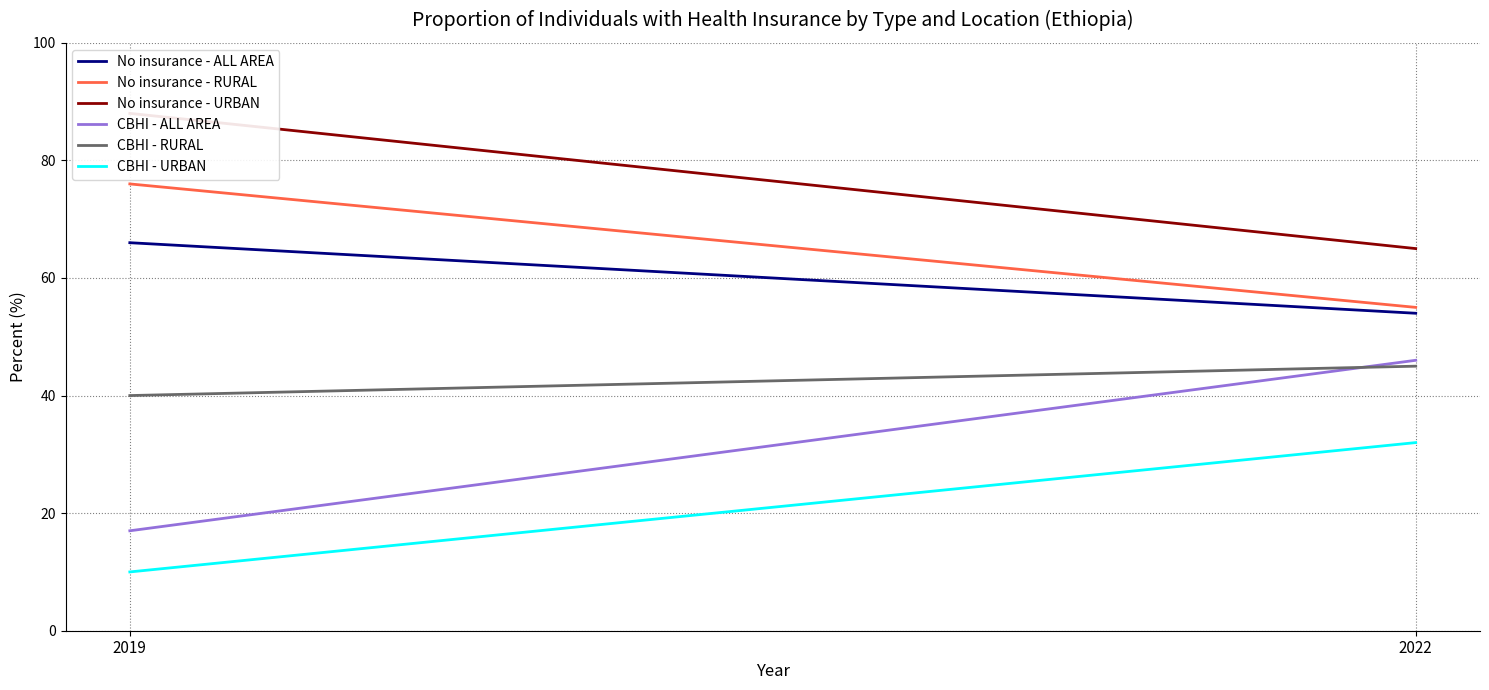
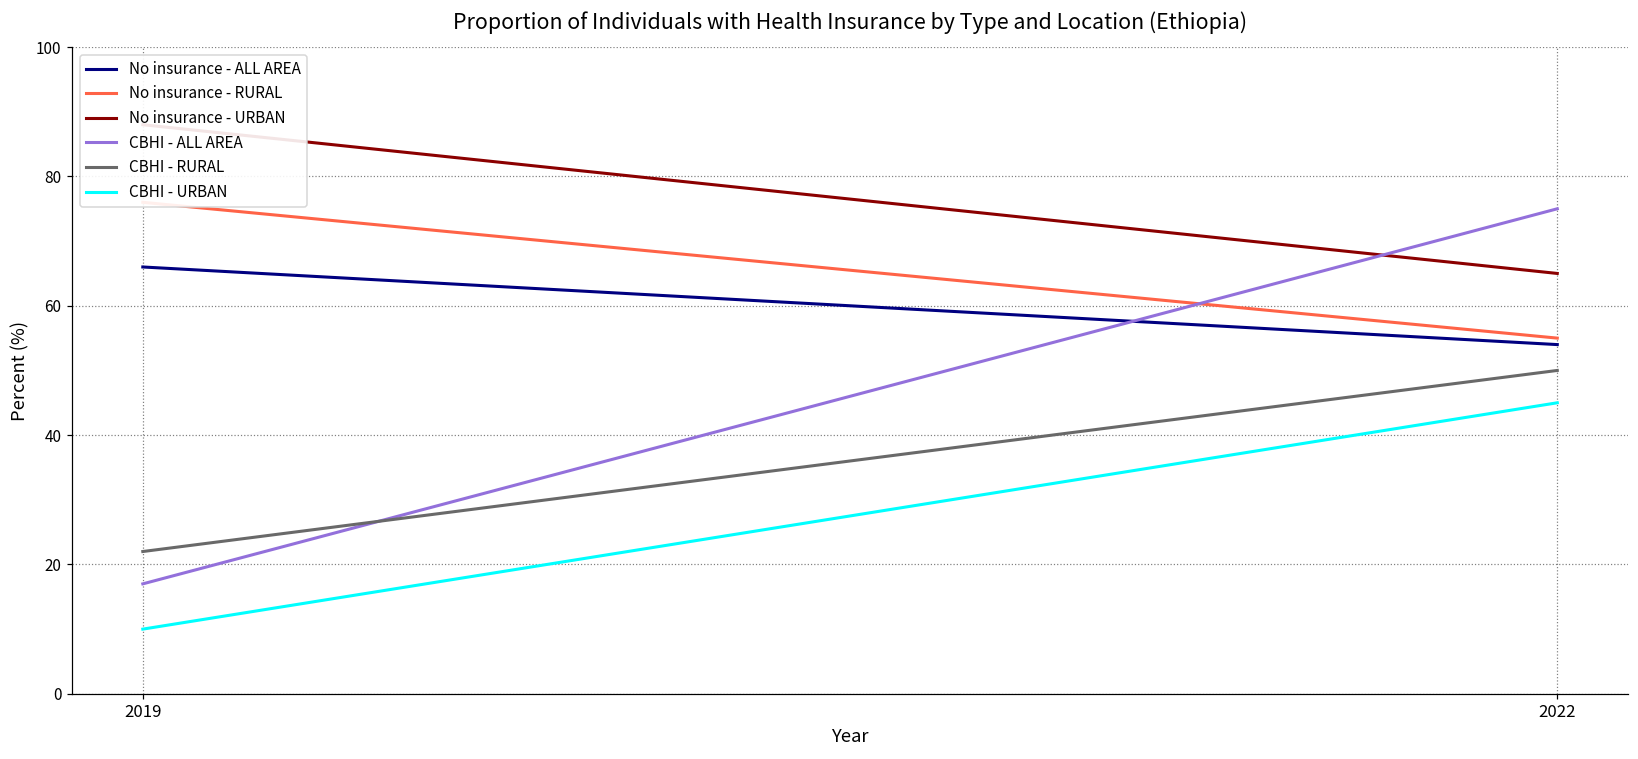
CBHI - RURAL, 2019: 40 -> 22
CBHI - ALL AREA, 2022: 46 -> 75
CBHI - RURAL, 2022: 45 -> 50
CBHI - URBAN, 2022: 32 -> 45
